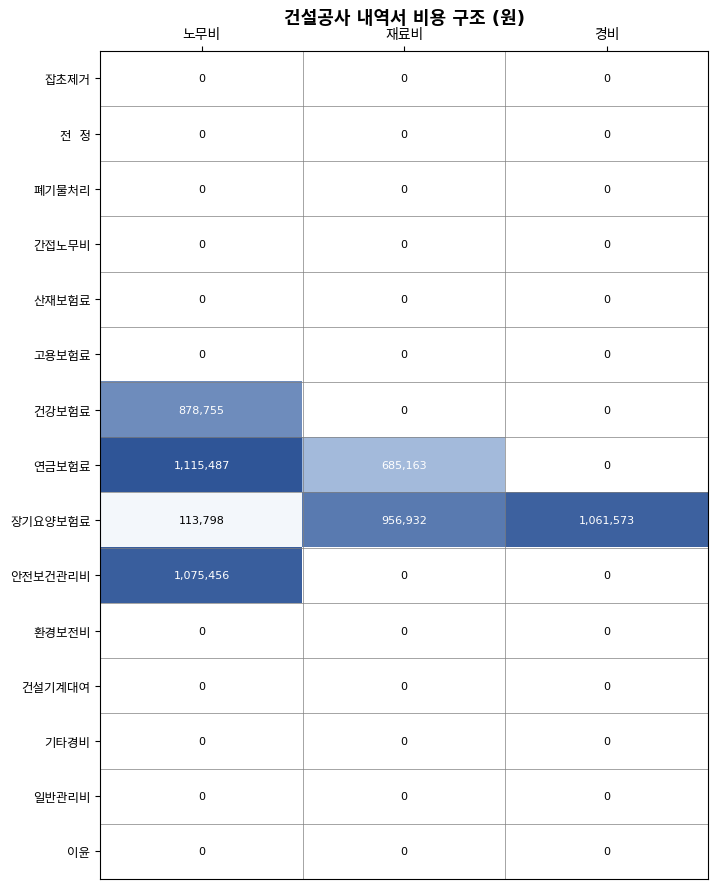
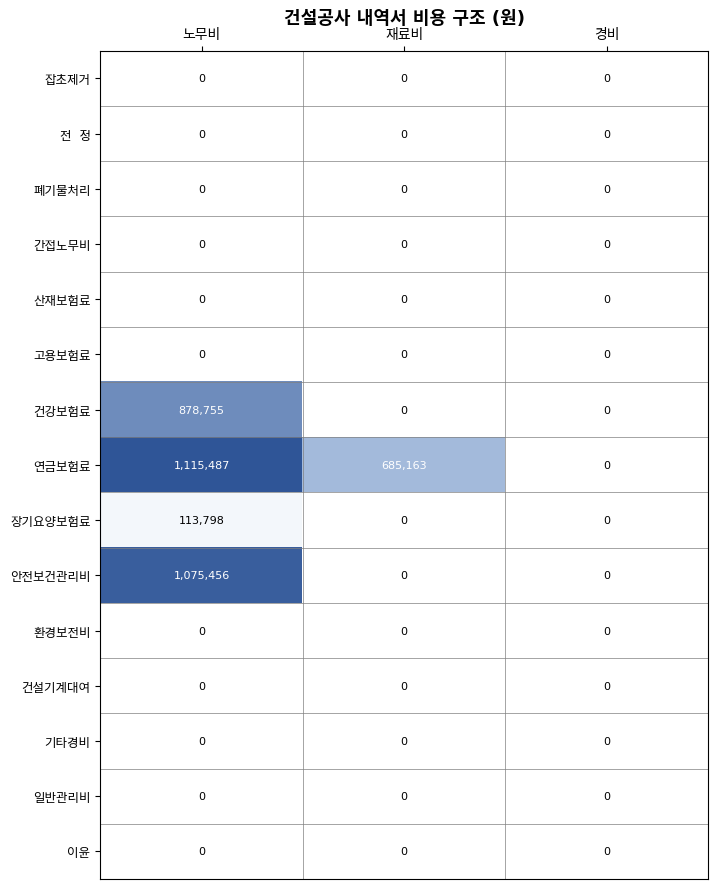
장기요양보험료, 재료비: 956,932 -> 0
장기요양보험료, 경비: 1,061,573 -> 0
